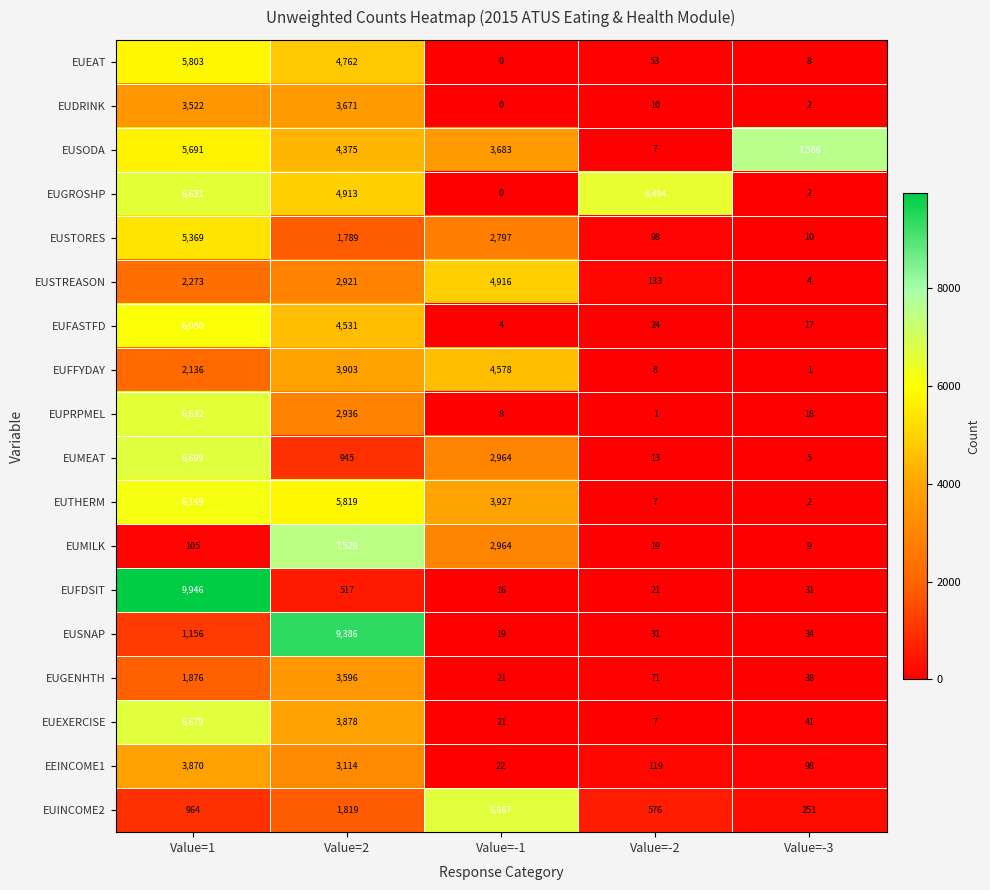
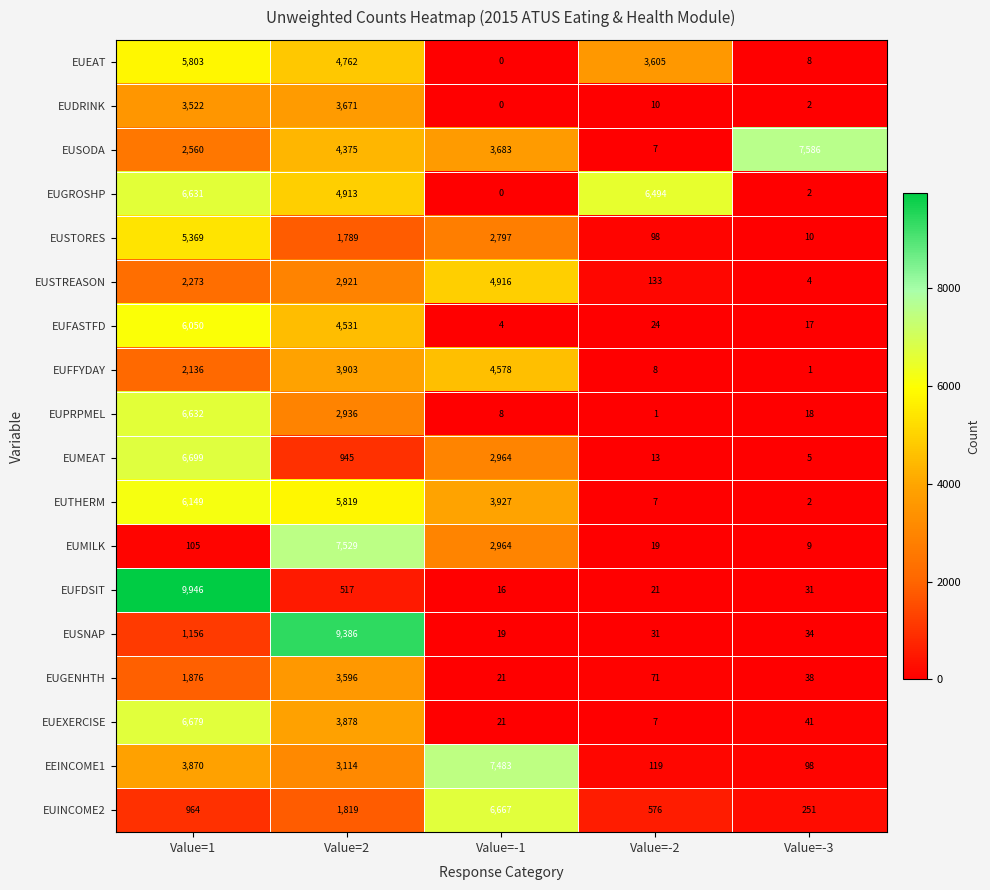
EUEAT, Value=-2: 53 -> 3,605
EUSODA, Value=1: 5,691 -> 2,560
EEINCOME1, Value=-1: 22 -> 7,483
